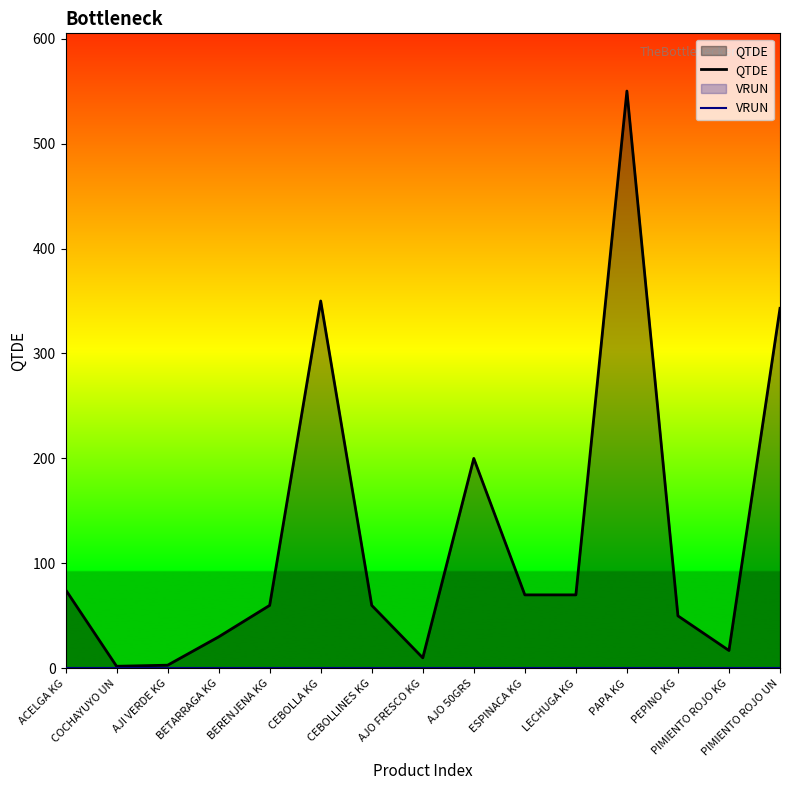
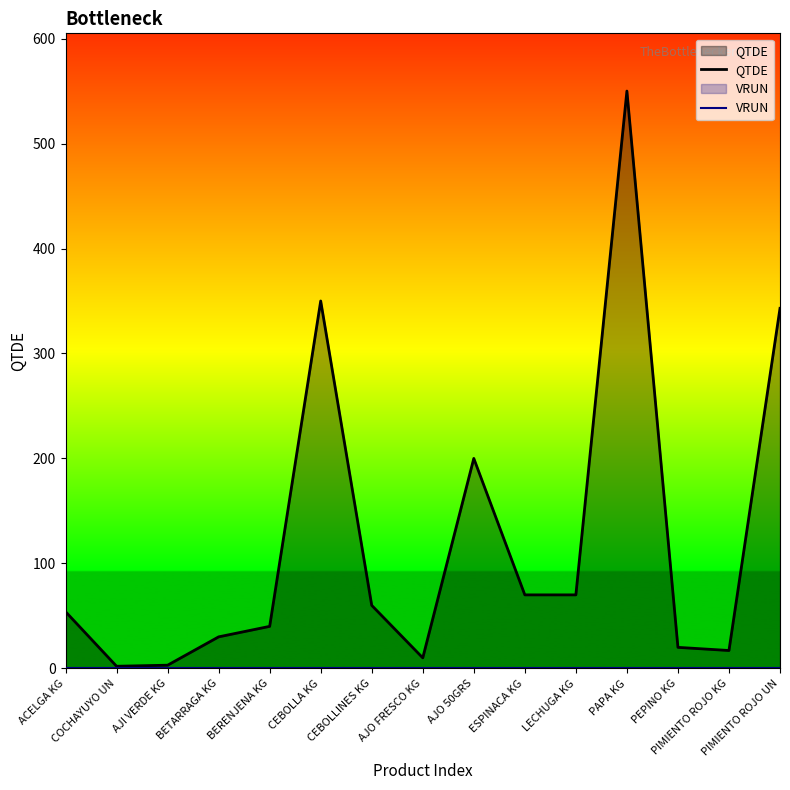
QTDE, ACELGA KG: 75 -> 54
QTDE, BERENJENA KG: 60 -> 40
QTDE, PEPINO KG: 50 -> 20
